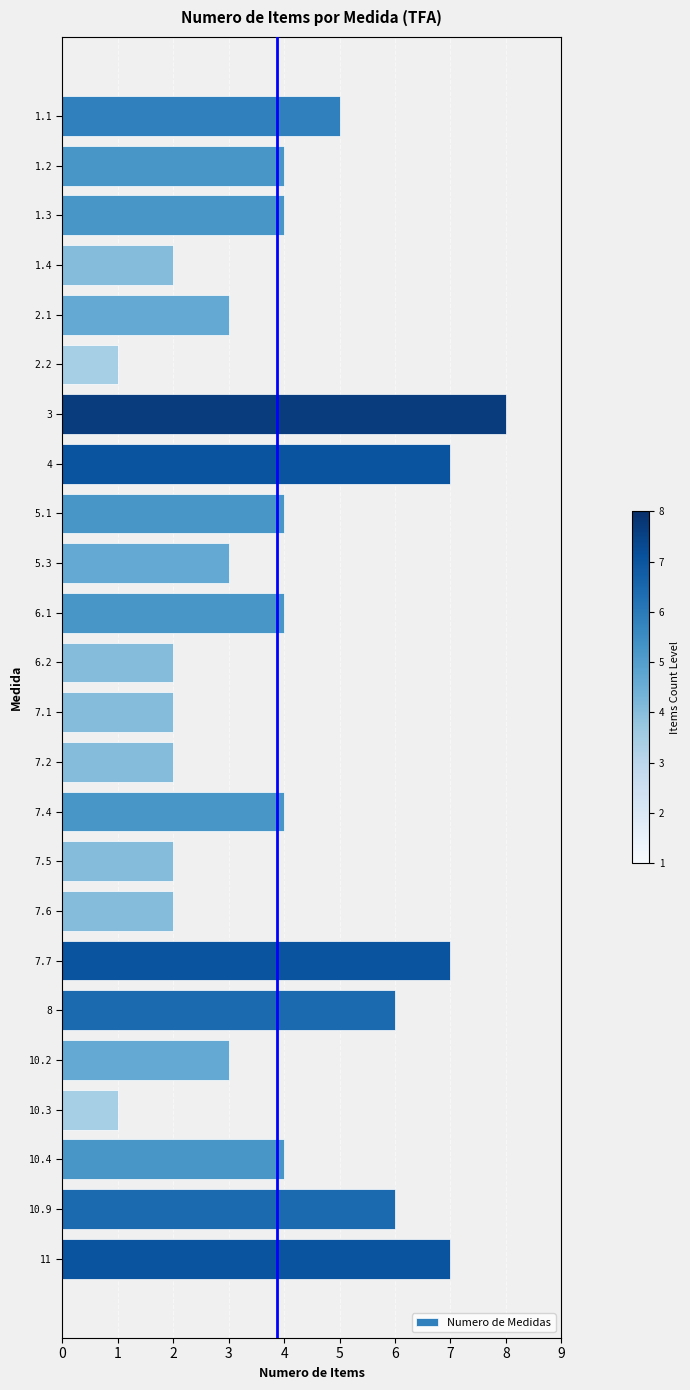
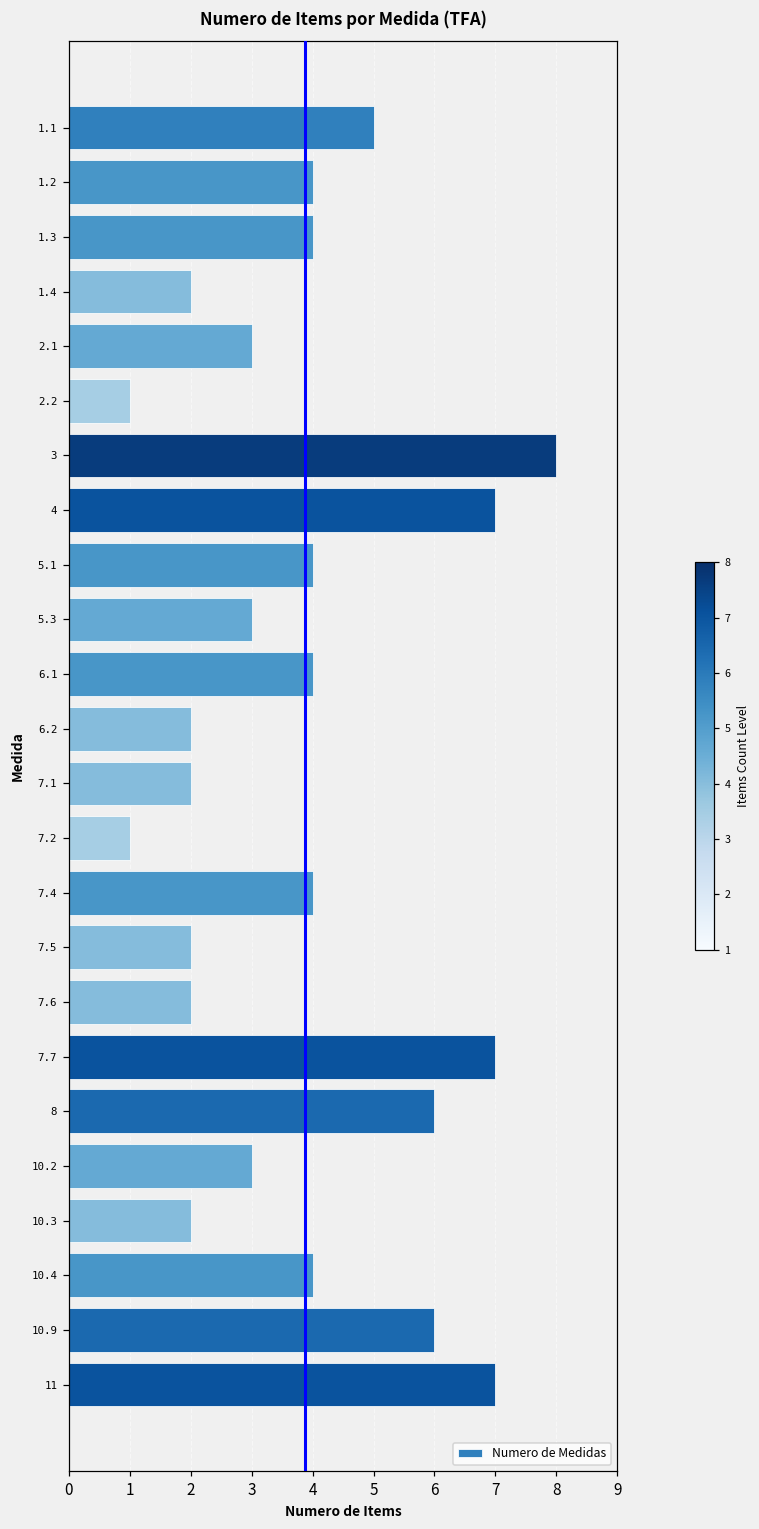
7.2: 2 -> 1
10.3: 1 -> 2
